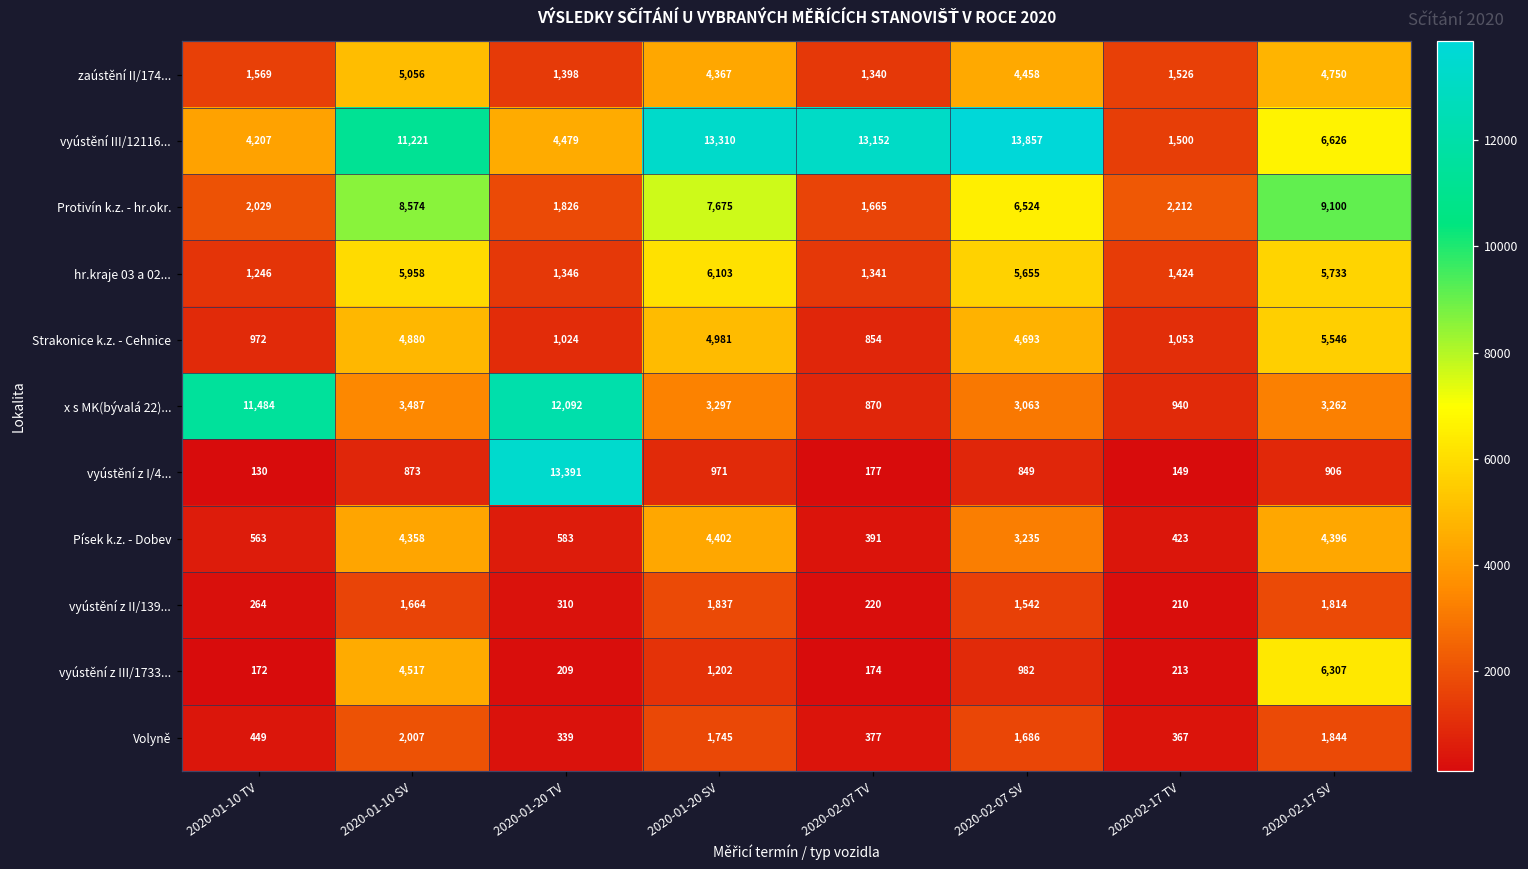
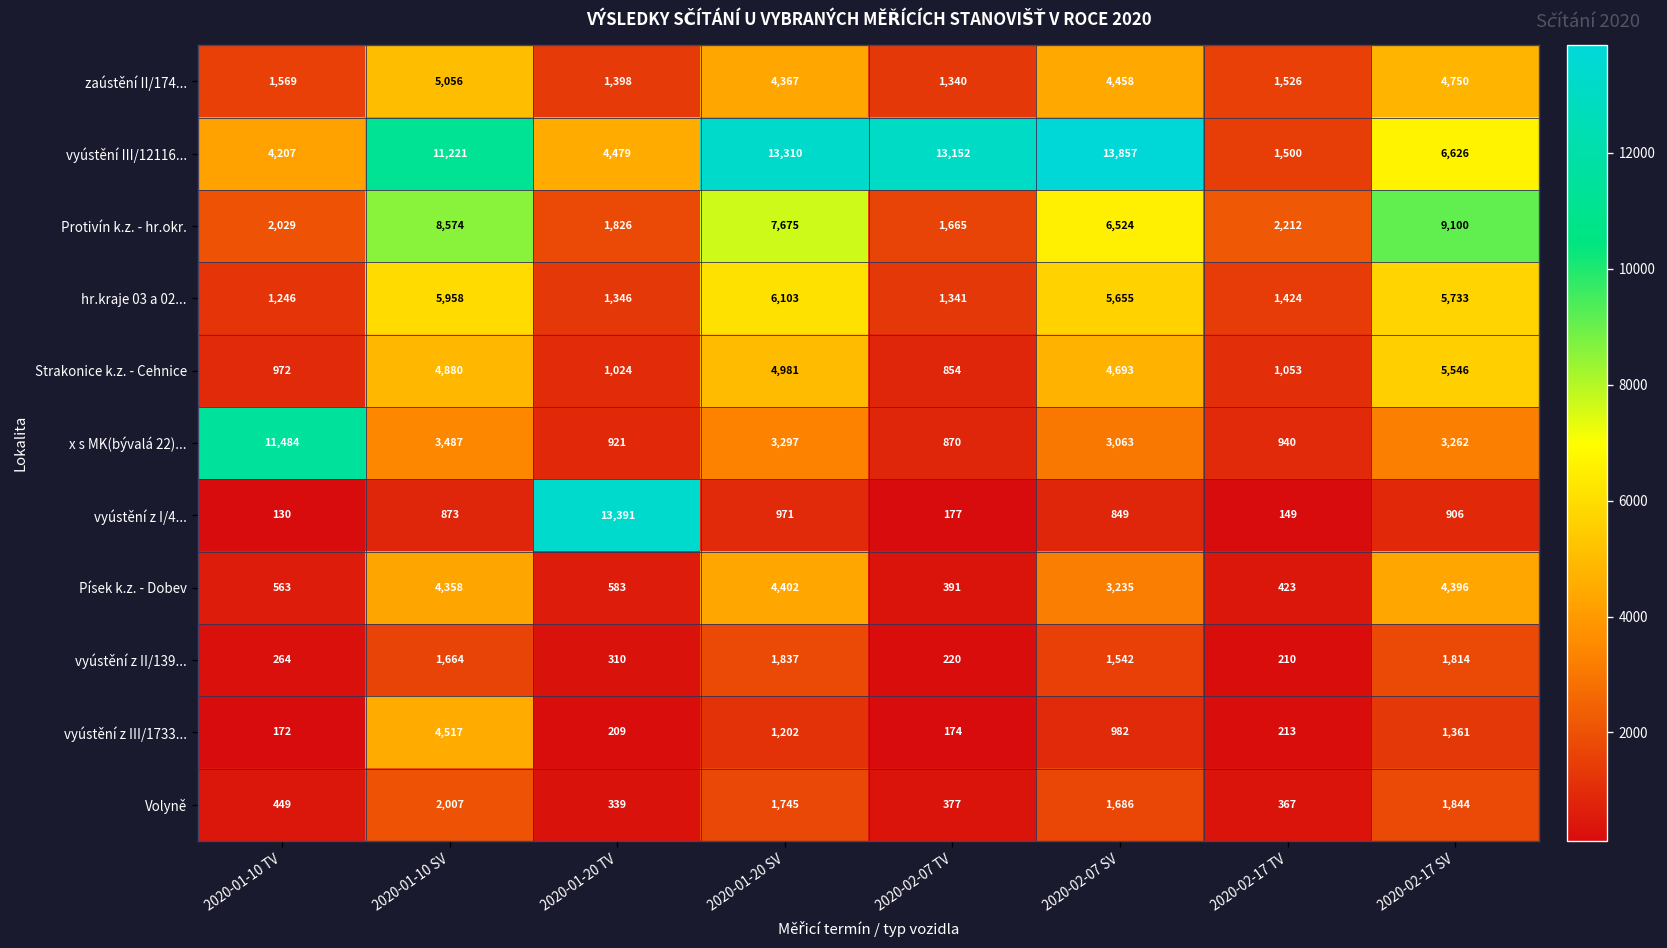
x s MK(bývalá 22)..., 2020-01-20 TV: 12,092 -> 921
vyústění z III/1733..., 2020-02-17 SV: 6,307 -> 1,361
